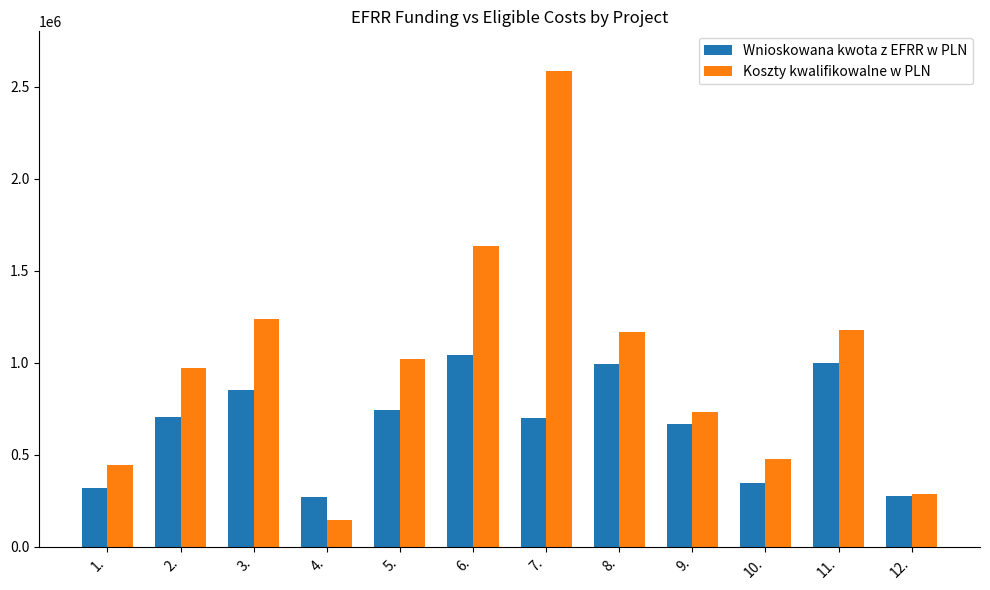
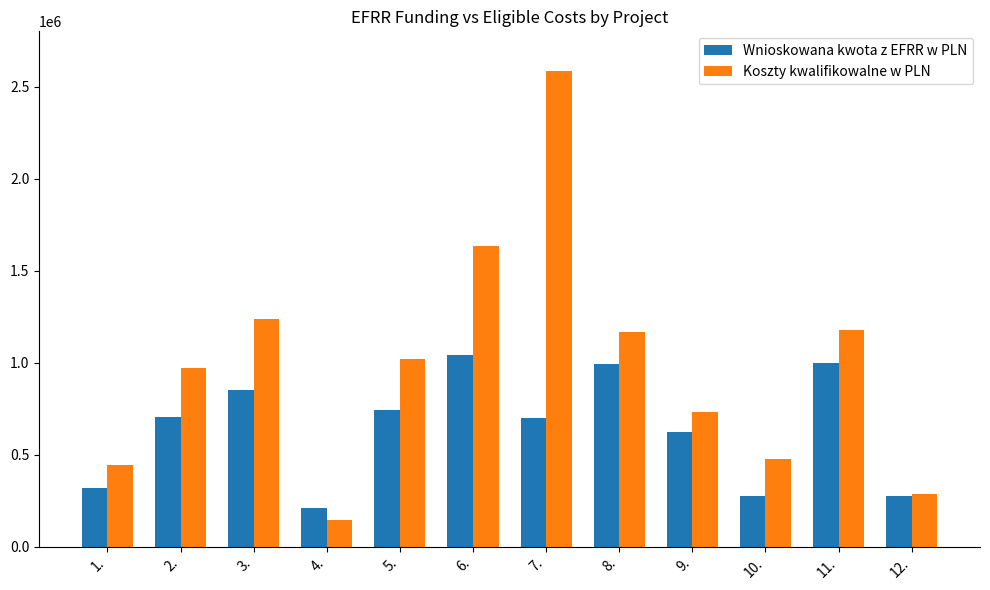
Wnioskowana kwota z EFRR w PLN, 4.: 270000 -> 210000
Wnioskowana kwota z EFRR w PLN, 9.: 670000 -> 620000
Wnioskowana kwota z EFRR w PLN, 10.: 350000 -> 280000
